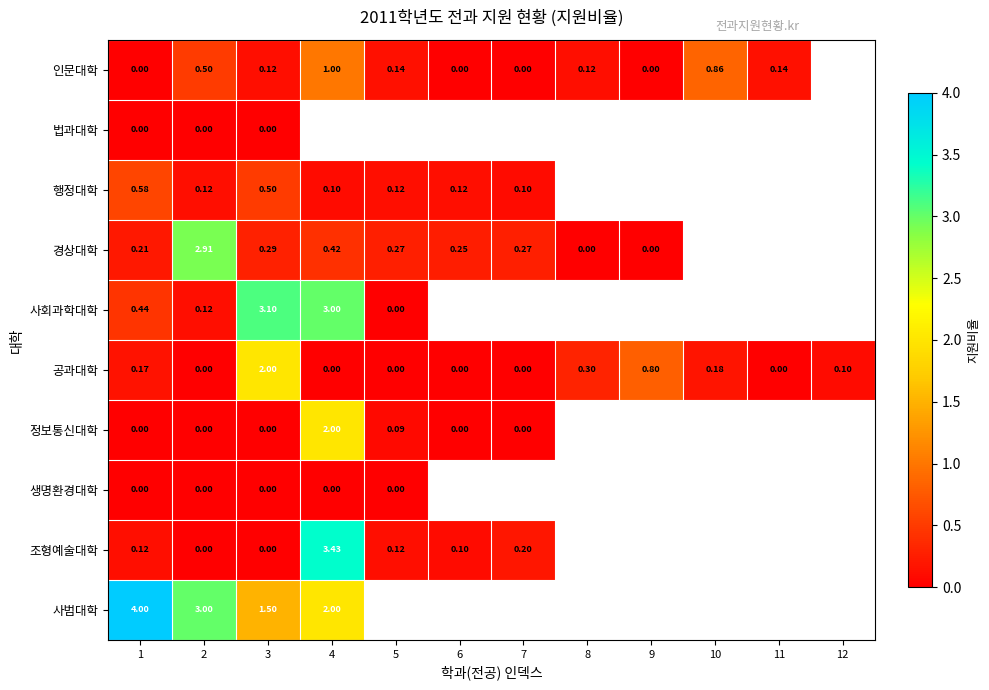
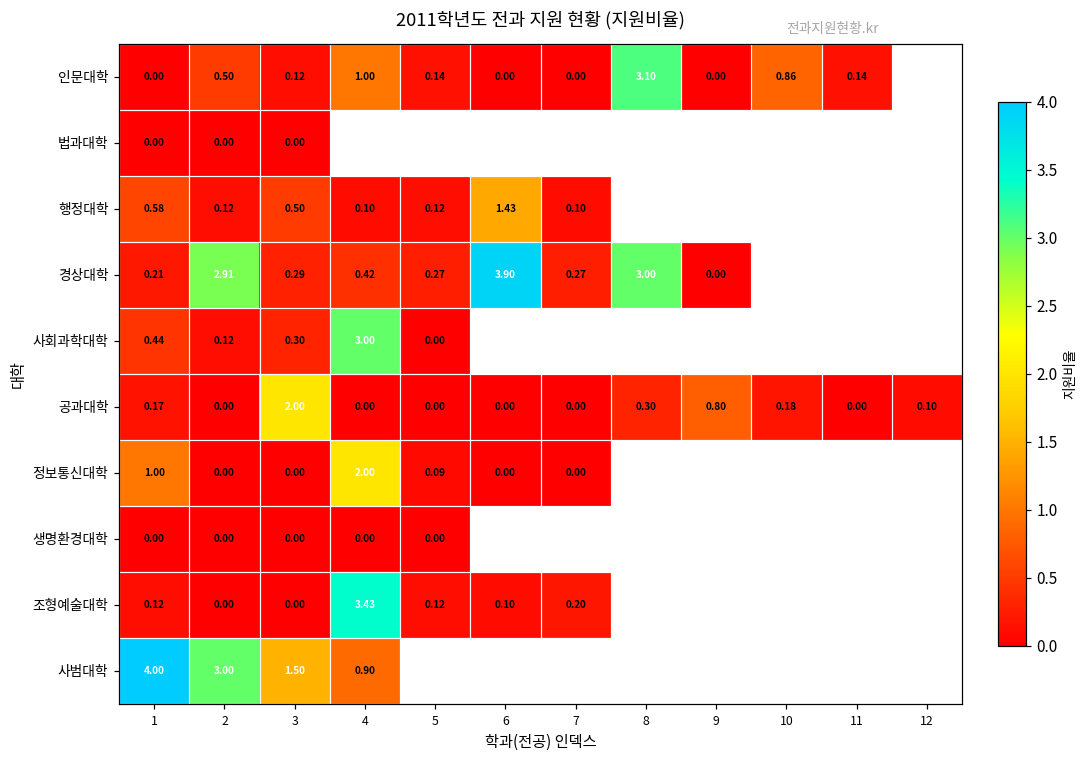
인문대학, 8: 0.12 -> 3.10
행정대학, 6: 0.12 -> 1.43
경상대학, 6: 0.25 -> 3.90
경상대학, 8: 0.00 -> 3.00
사회과학대학, 3: 3.10 -> 0.30
정보통신대학, 1: 0.00 -> 1.00
사범대학, 4: 2.00 -> 0.90
